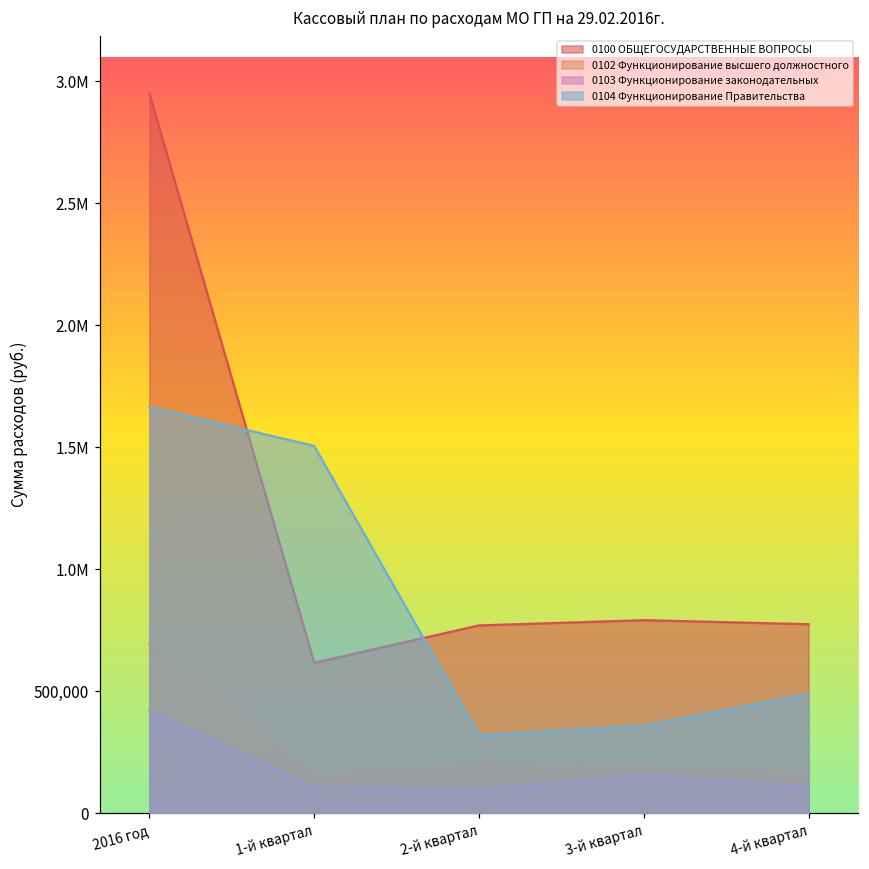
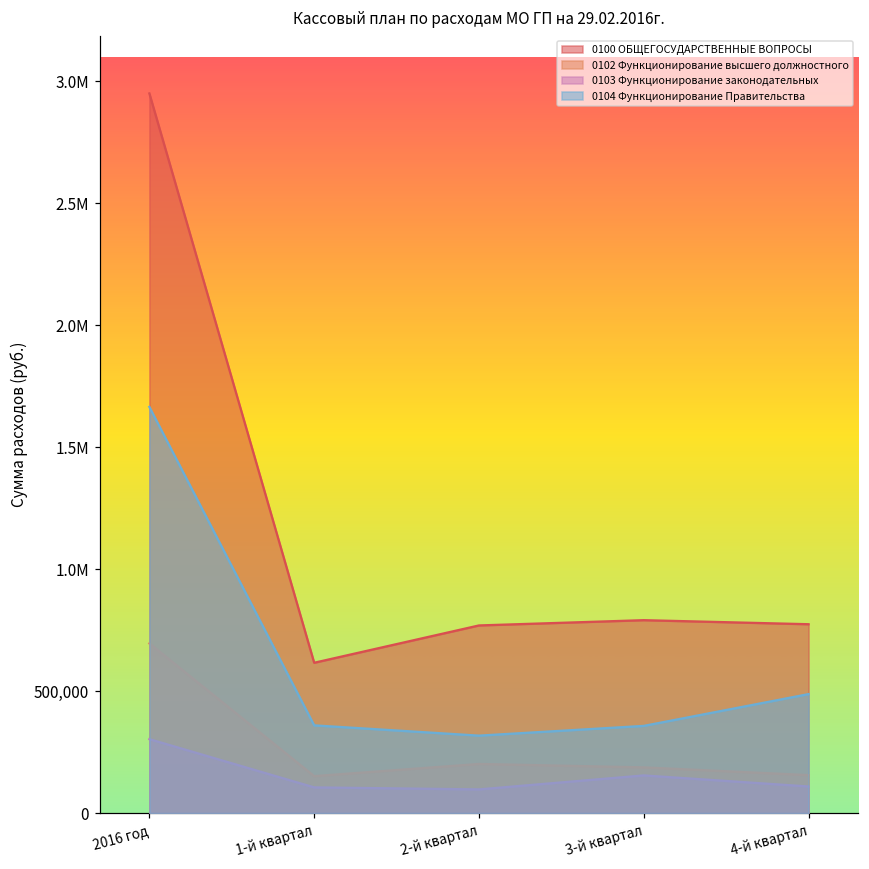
0103 Функционирование законодательных, 2016 год: 420,000 -> 300,000
0104 Функционирование Правительства, 1-й квартал: 1,500,000 -> 360,000
